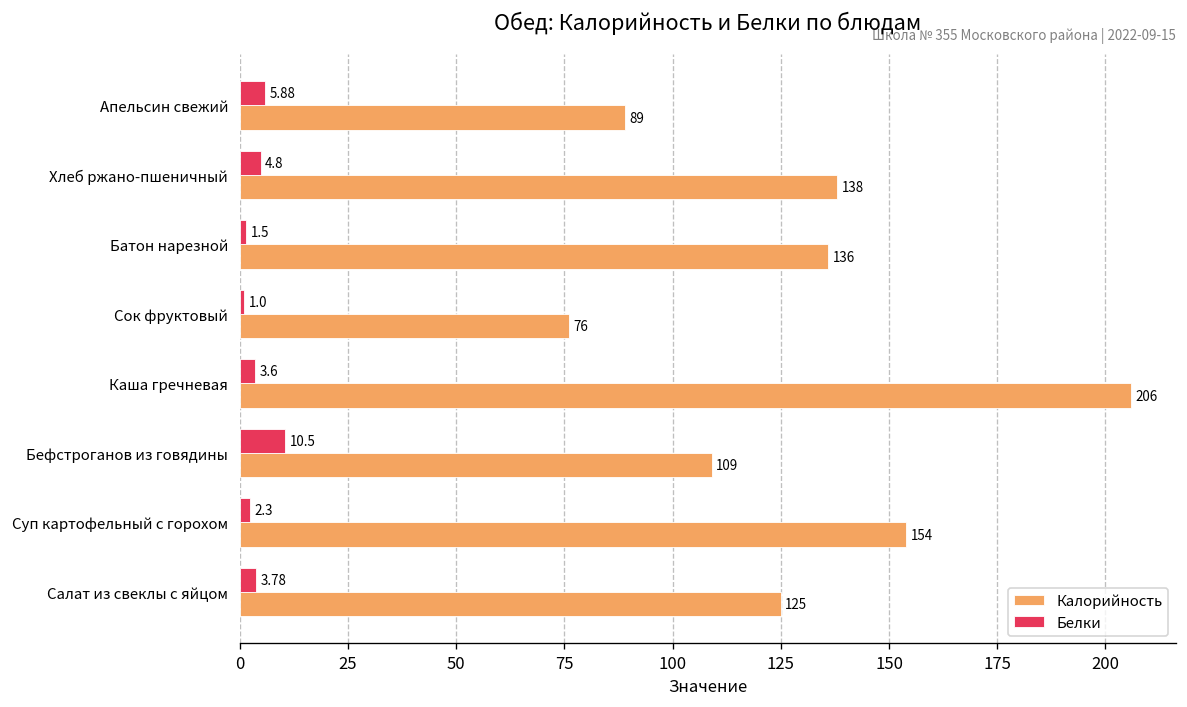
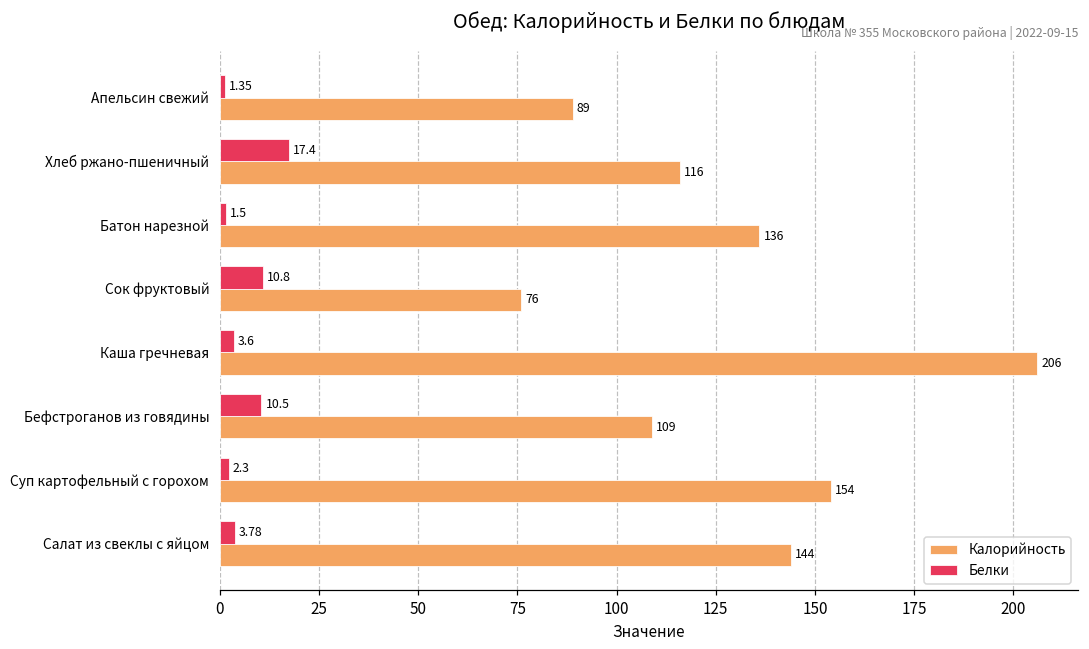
Белки, Апельсин свежий: 5.88 -> 1.35
Белки, Хлеб ржано-пшеничный: 4.8 -> 17.4
Калорийность, Хлеб ржано-пшеничный: 138 -> 116
Белки, Сок фруктовый: 1.0 -> 10.8
Калорийность, Салат из свеклы с яйцом: 125 -> 144
